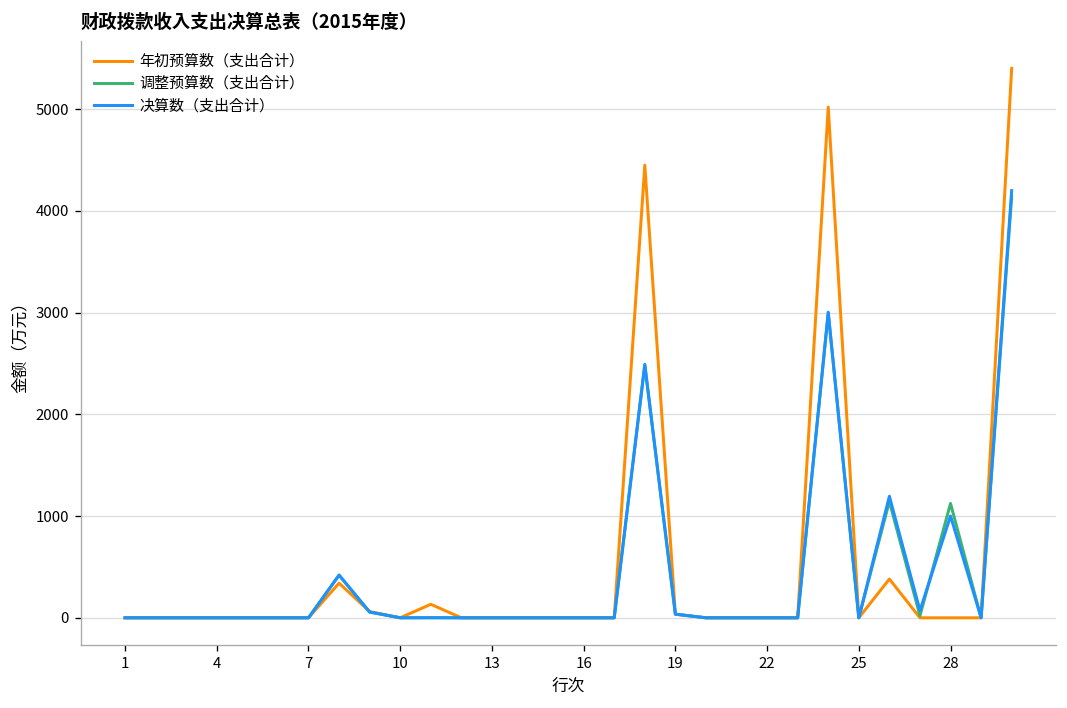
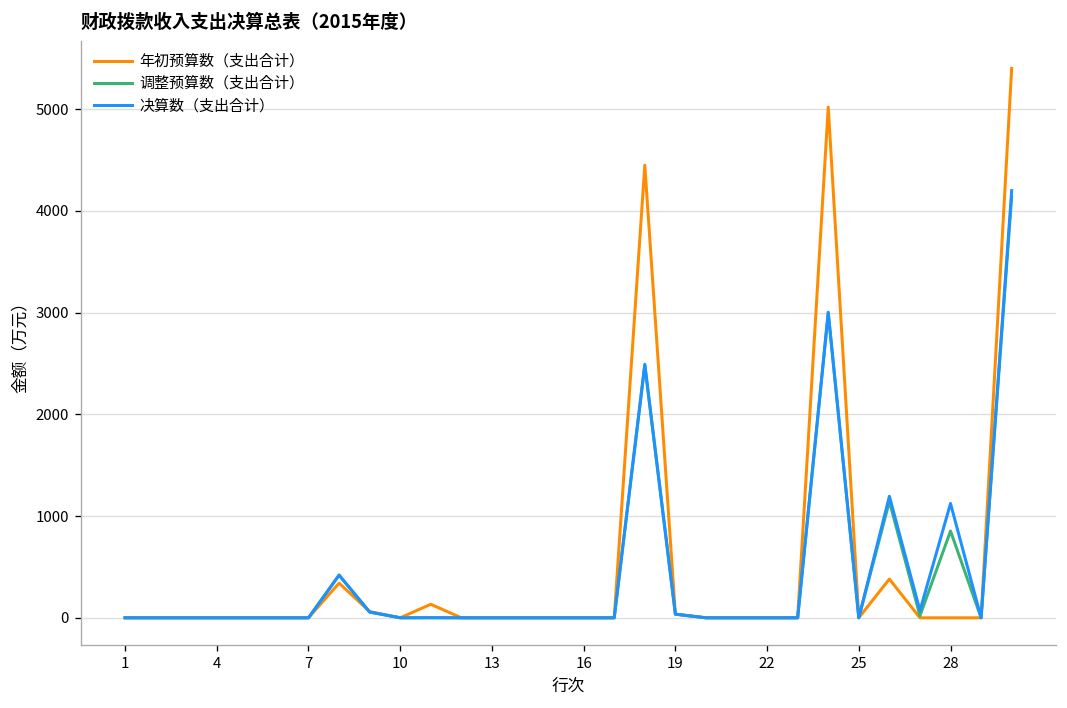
调整预算数（支出合计）, 28: 1100 -> 900
决算数（支出合计）, 28: 1000 -> 1100
